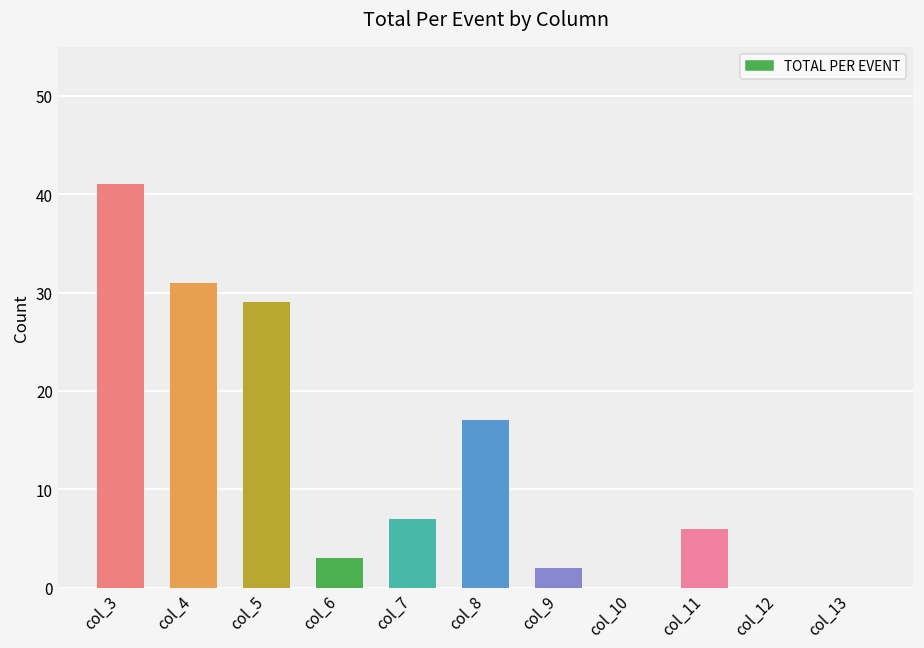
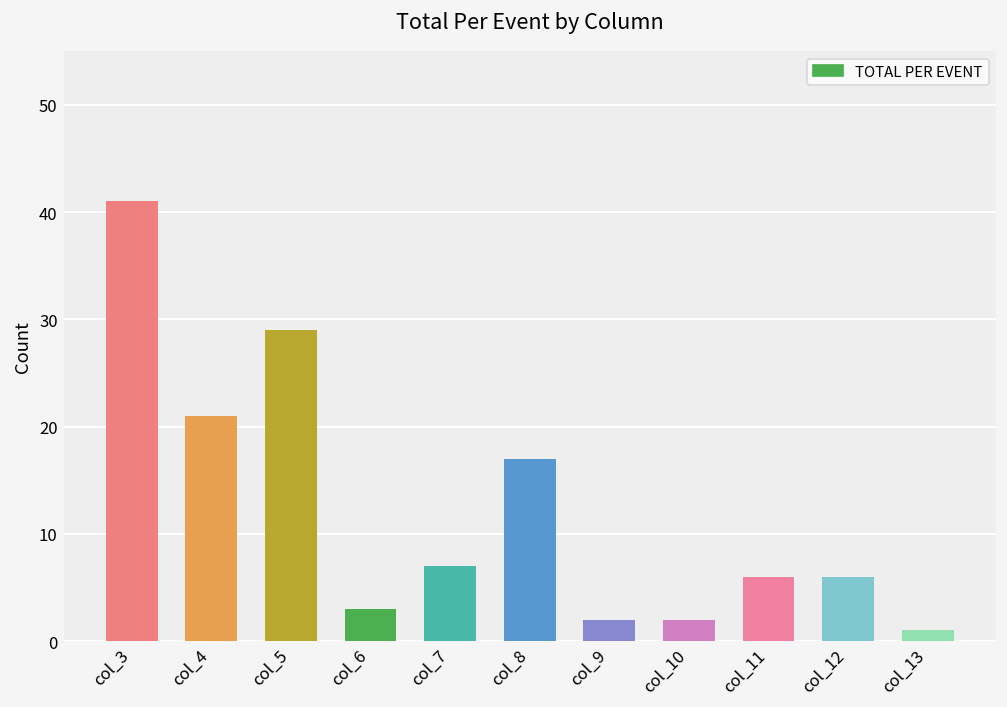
col_4: 31 -> 21
col_10: 0 -> 2
col_12: 0 -> 6
col_13: 0 -> 1
